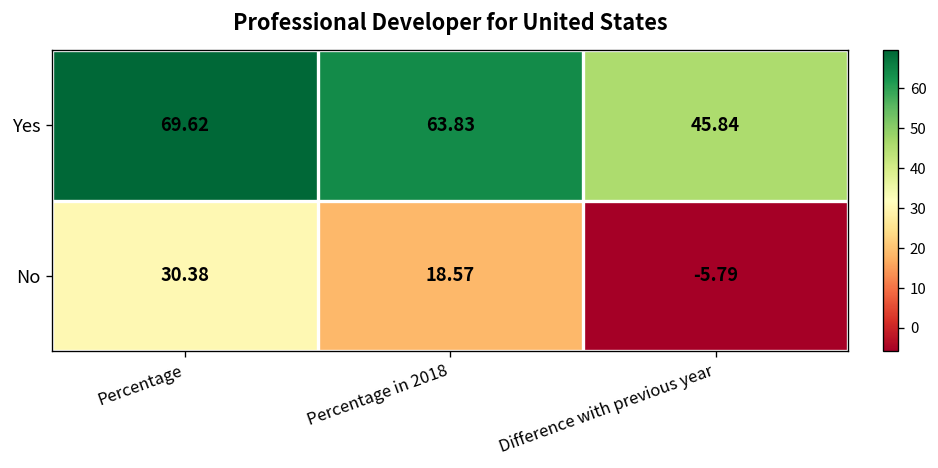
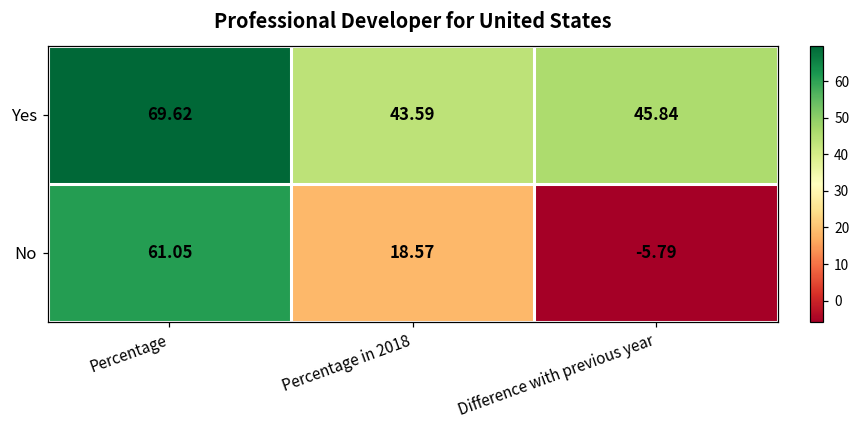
Yes, Percentage in 2018: 63.83 -> 43.59
No, Percentage: 30.38 -> 61.05
